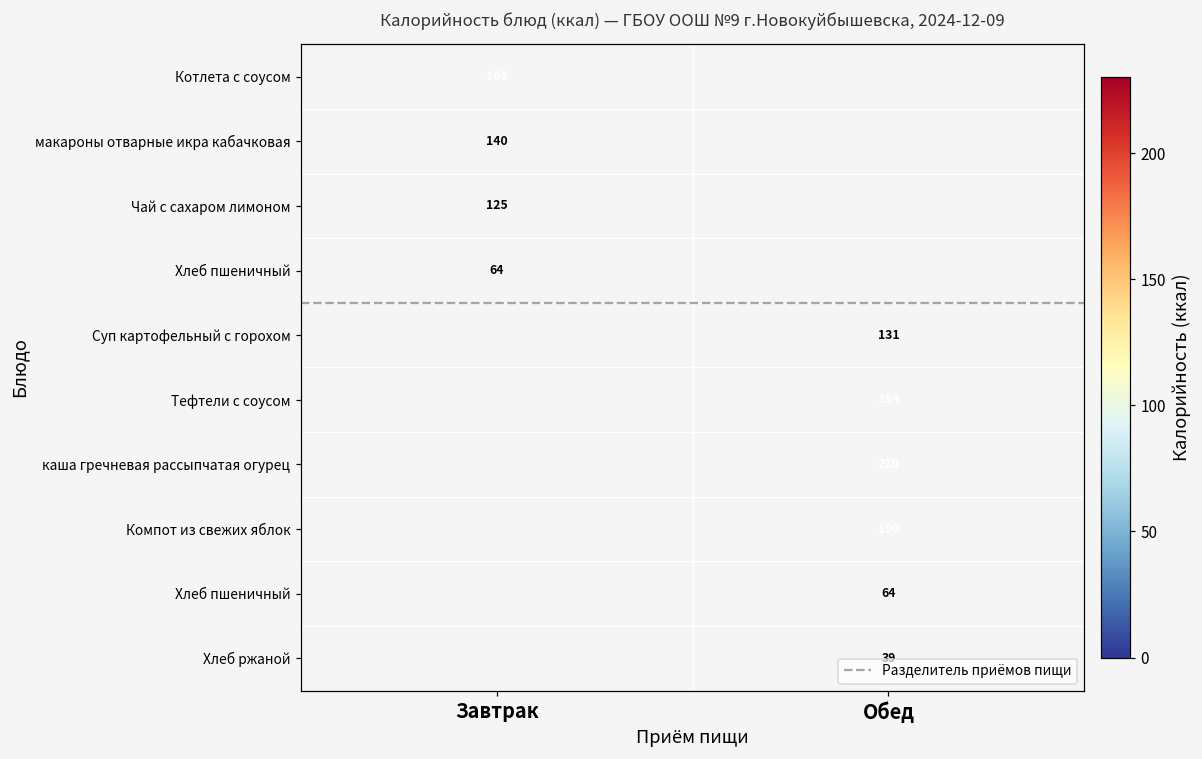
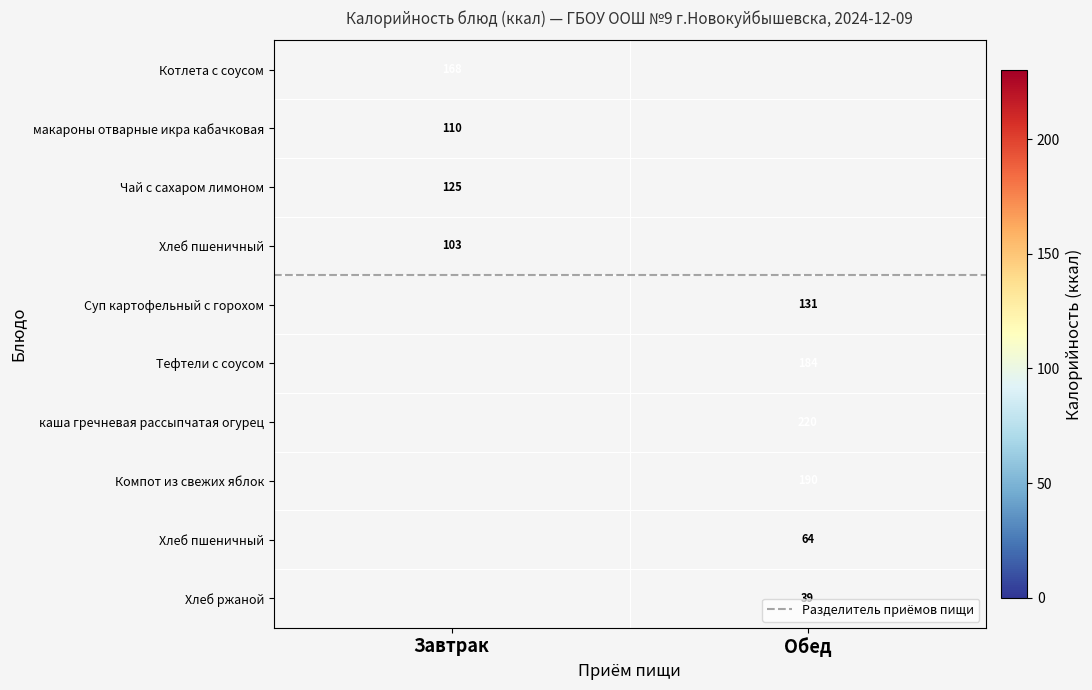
макароны отварные икра кабачковая, Завтрак: 140 -> 110
Хлеб пшеничный, Завтрак: 64 -> 103
